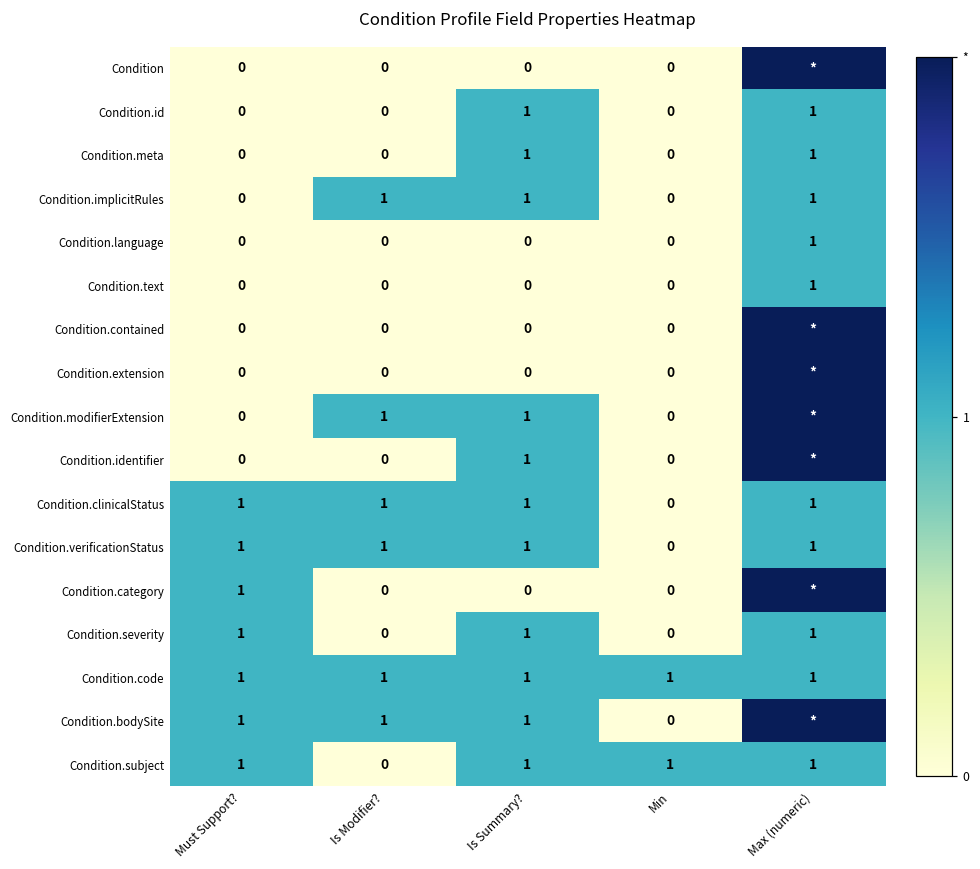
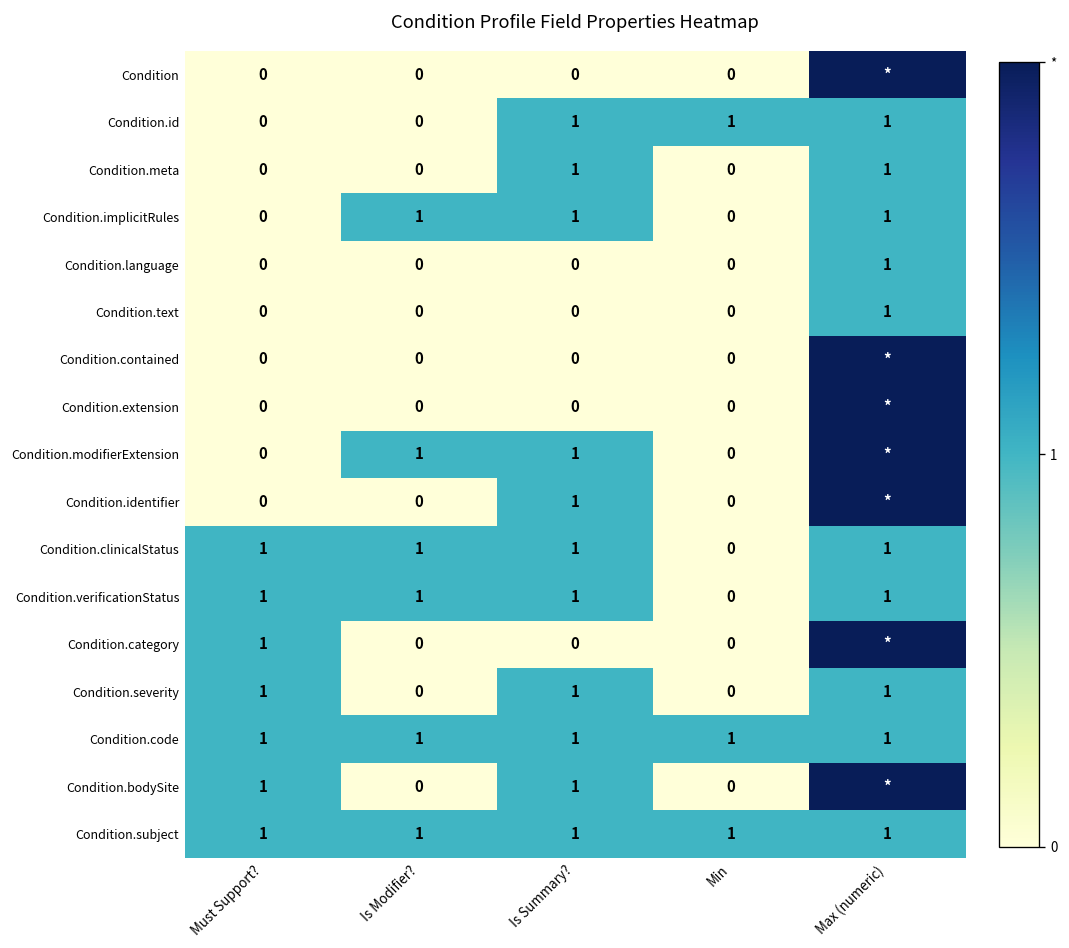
Condition.id, Min: 0 -> 1
Condition.bodySite, Is Modifier?: 1 -> 0
Condition.subject, Is Modifier?: 0 -> 1
